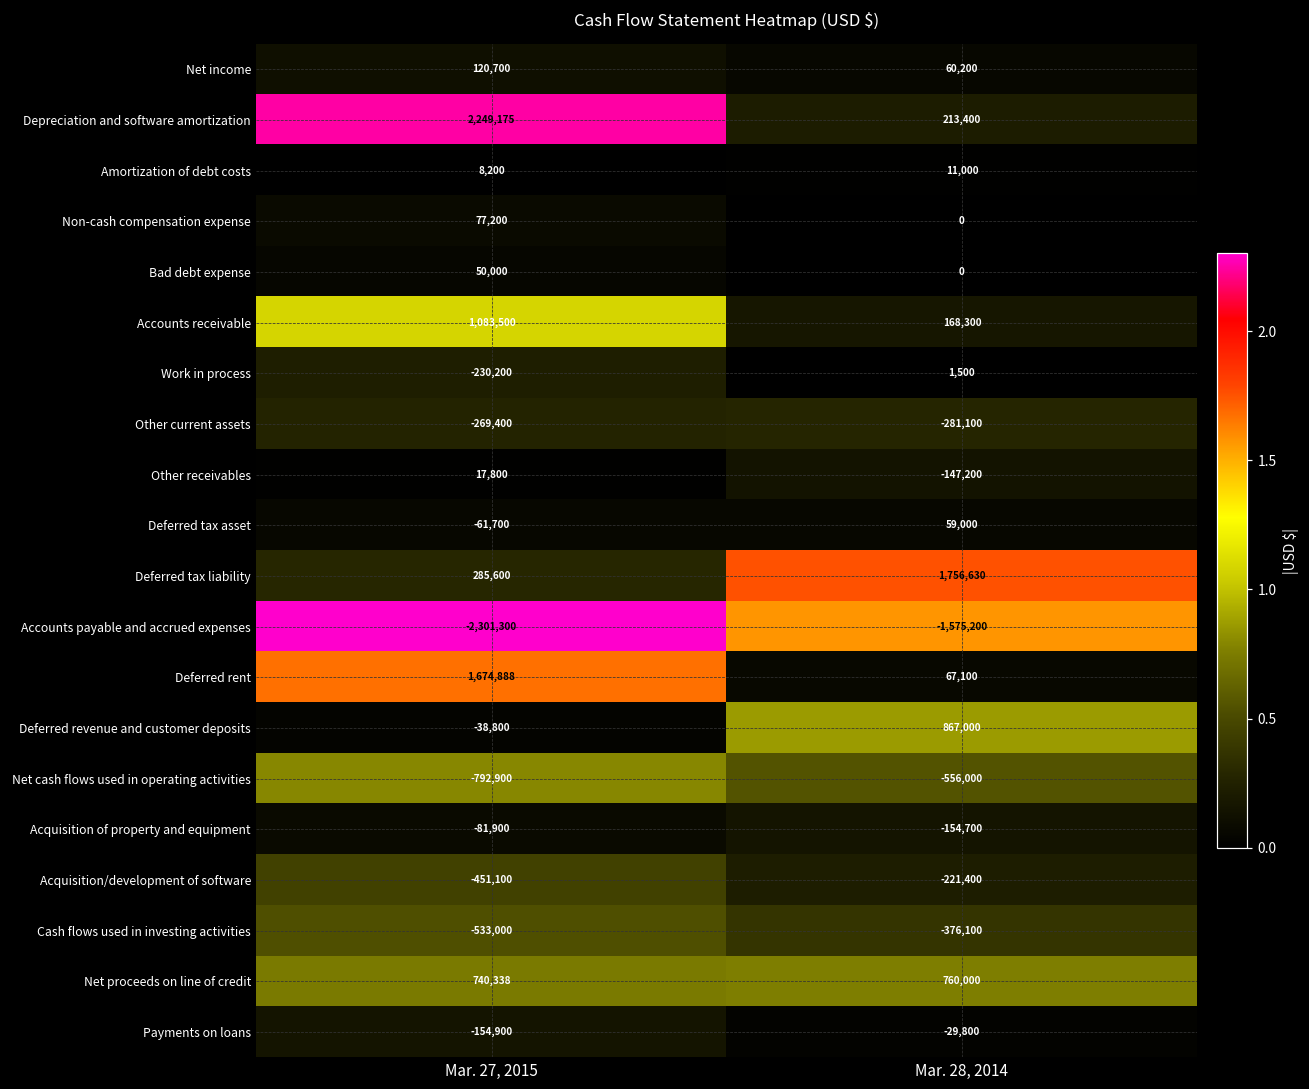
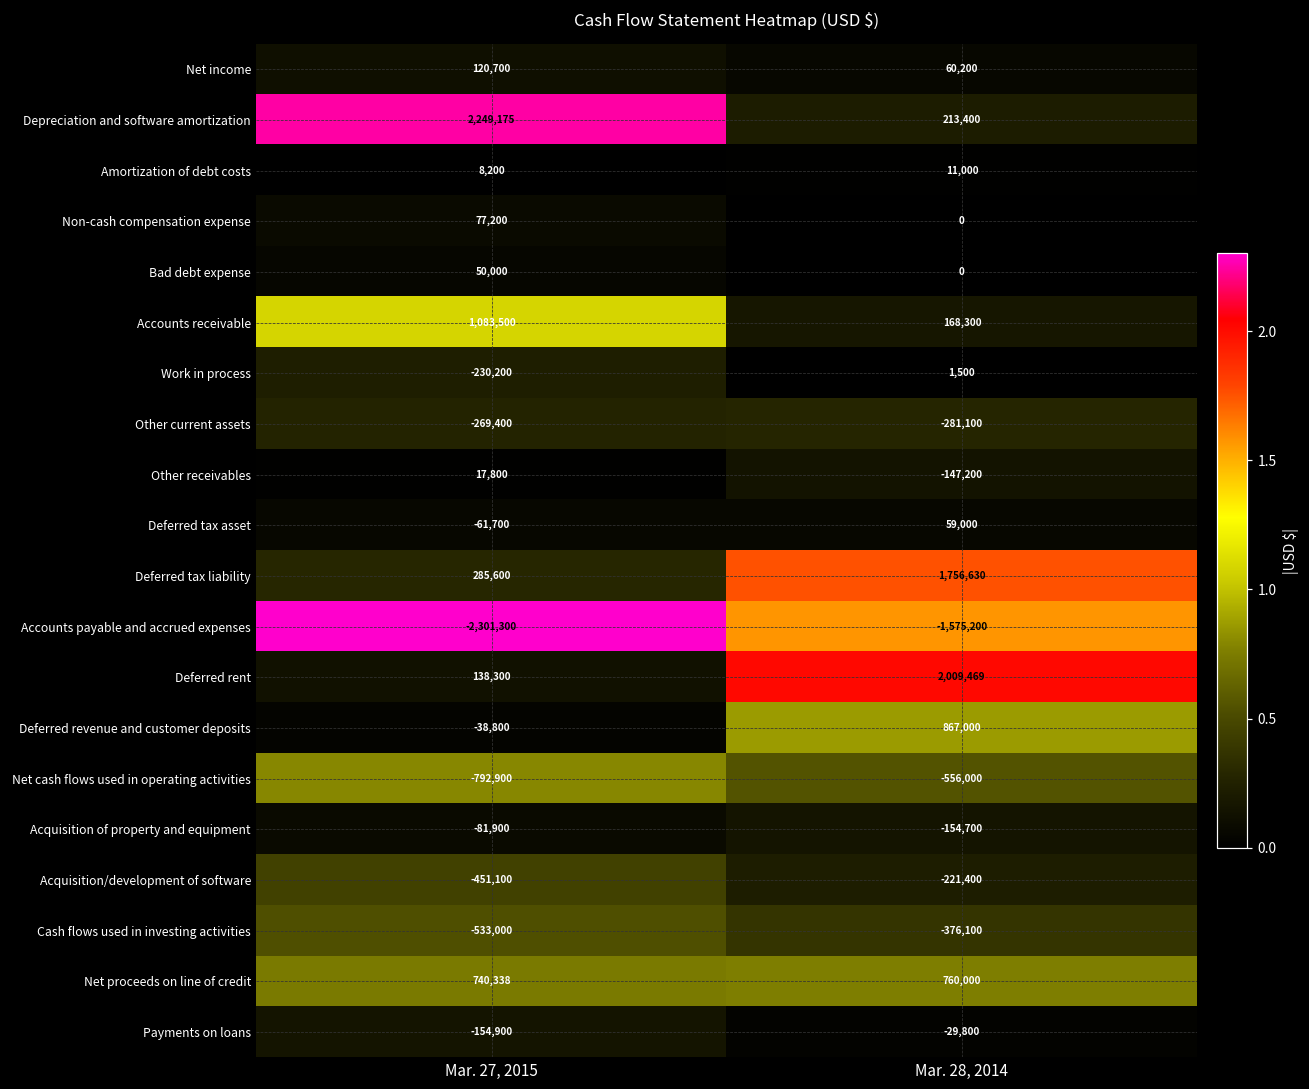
Deferred rent, Mar. 27, 2015: 1,674,888 -> 138,300
Deferred rent, Mar. 28, 2014: 67,100 -> 2,009,469
